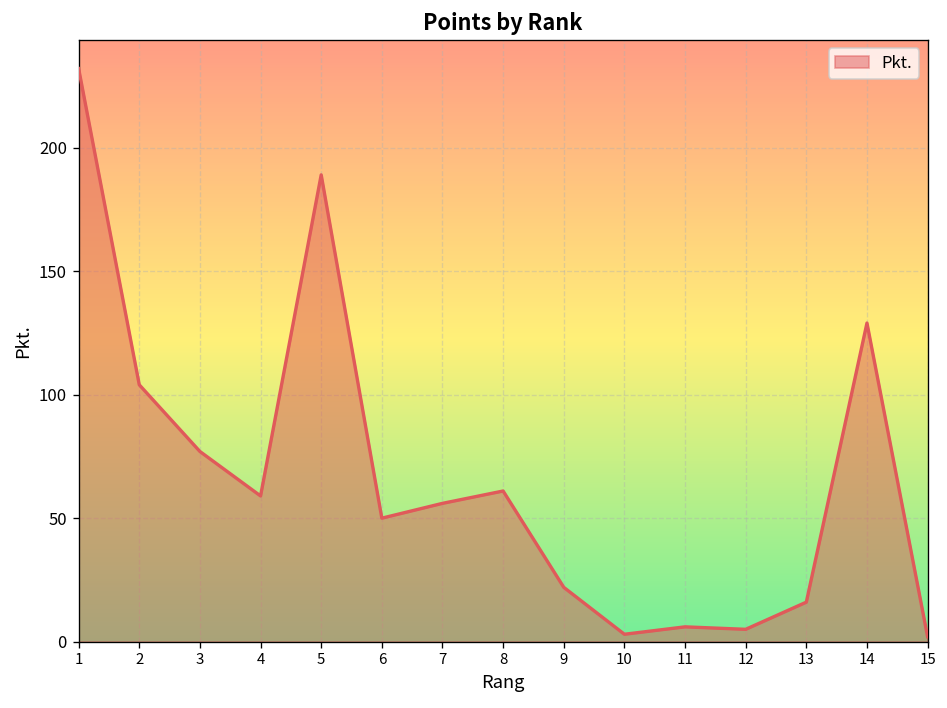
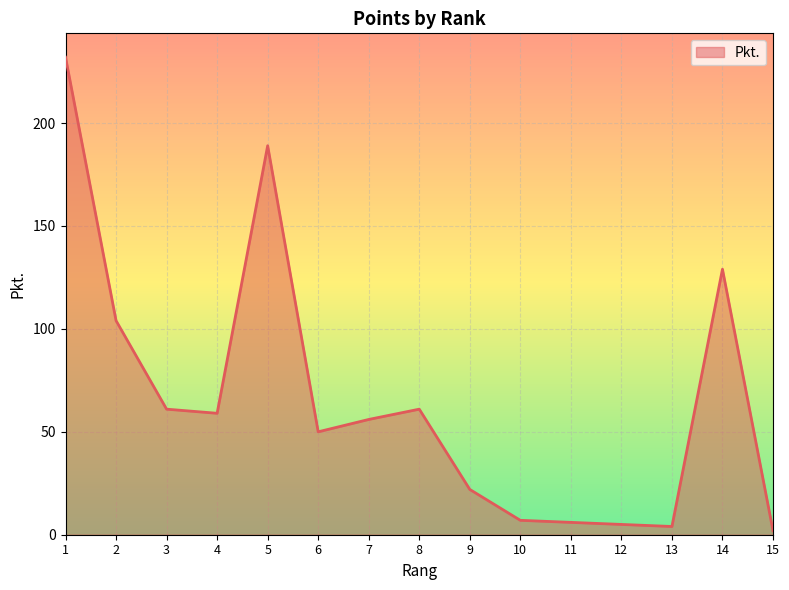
3: 77 -> 61
10: 3 -> 7
13: 16 -> 4
